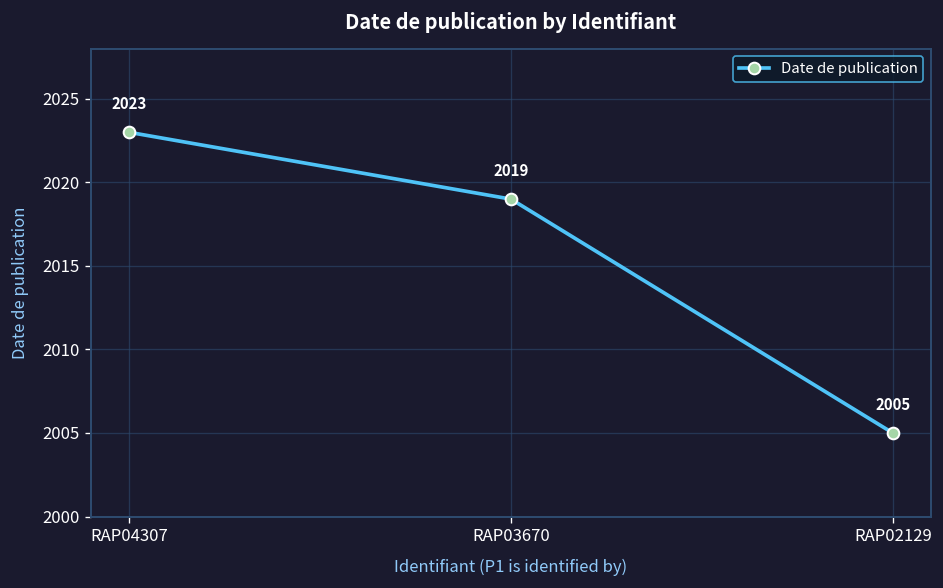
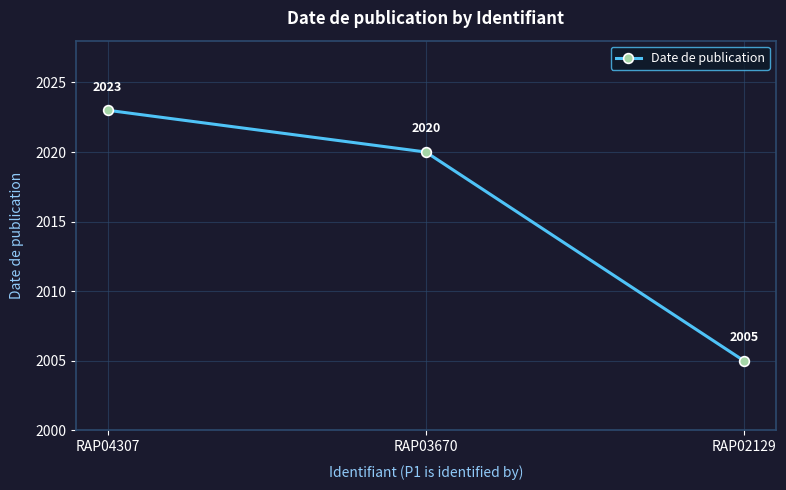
RAP03670: 2019 -> 2020
